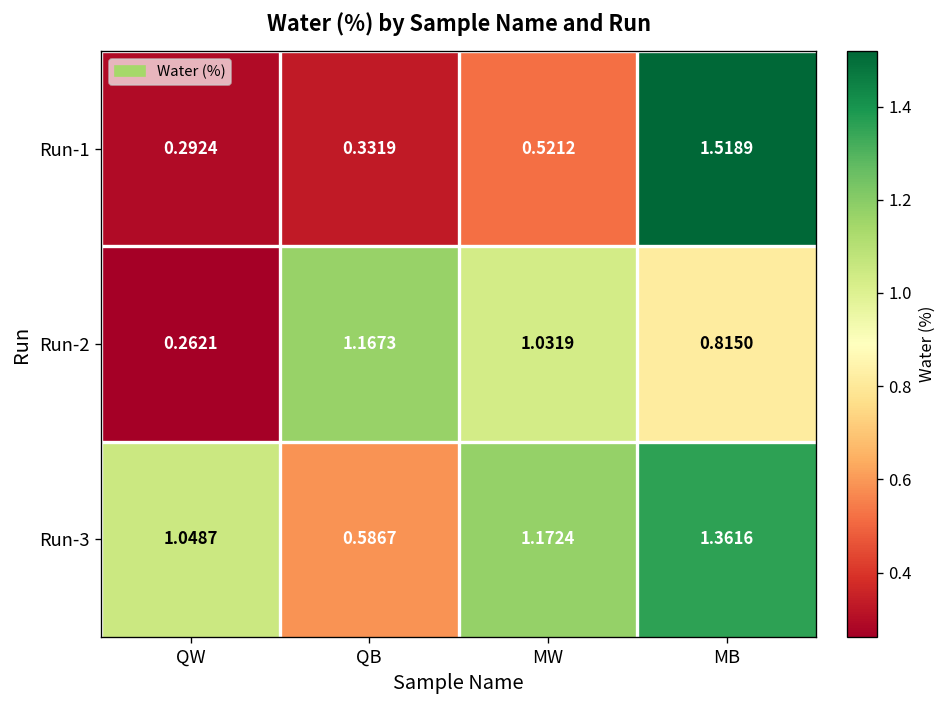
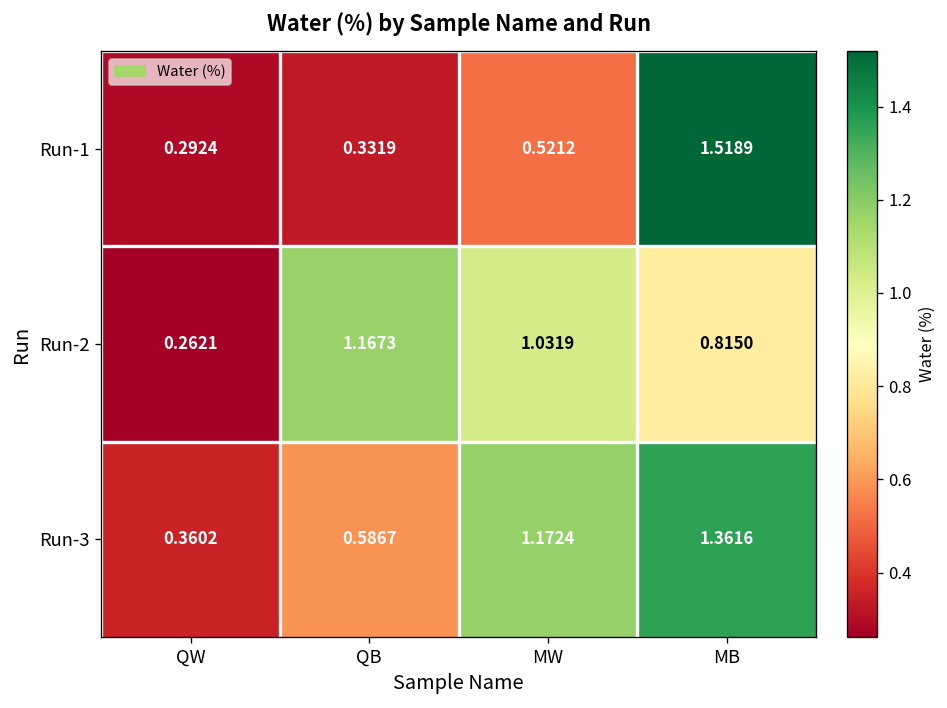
Run-3, QW: 1.0487 -> 0.3602
